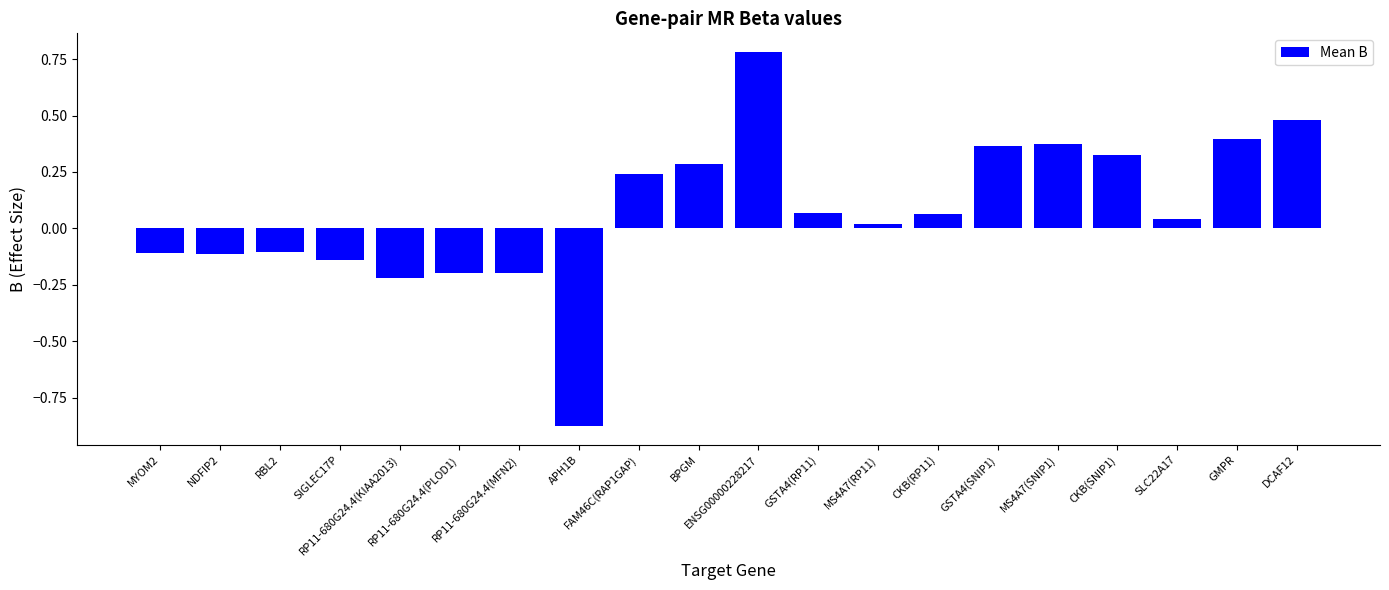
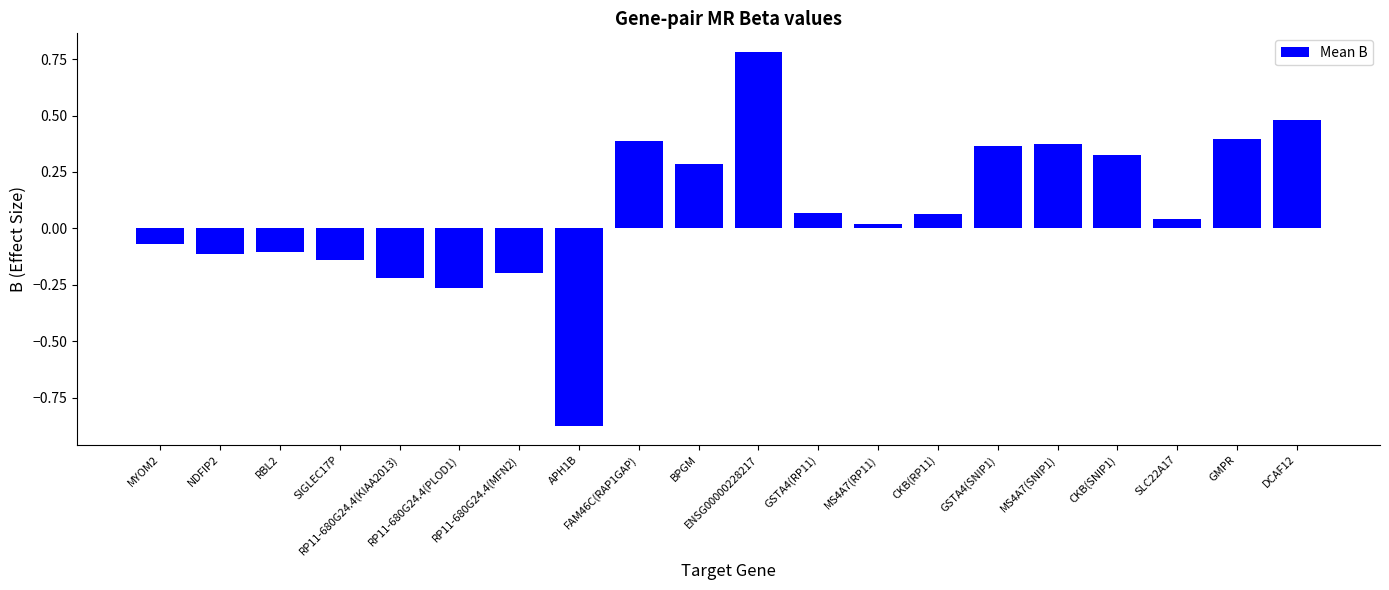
MYOM2: -0.11 -> -0.07
RP11-680G24.4(PLOD1): -0.20 -> -0.27
FAM46C(RAP1GAP): 0.24 -> 0.39
